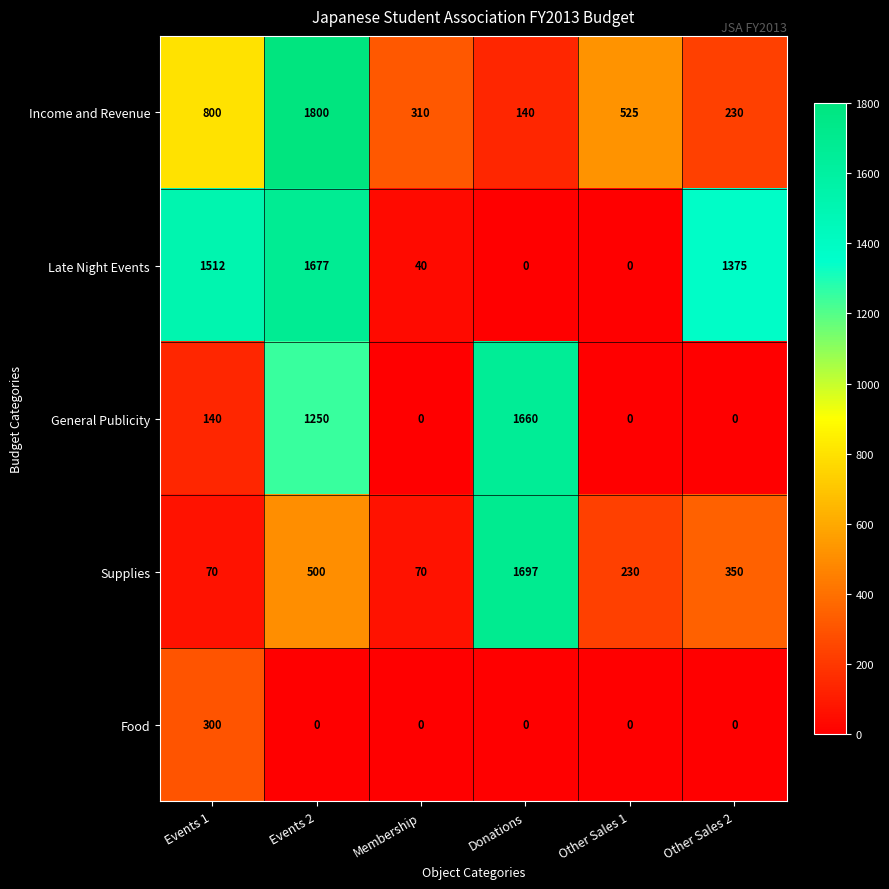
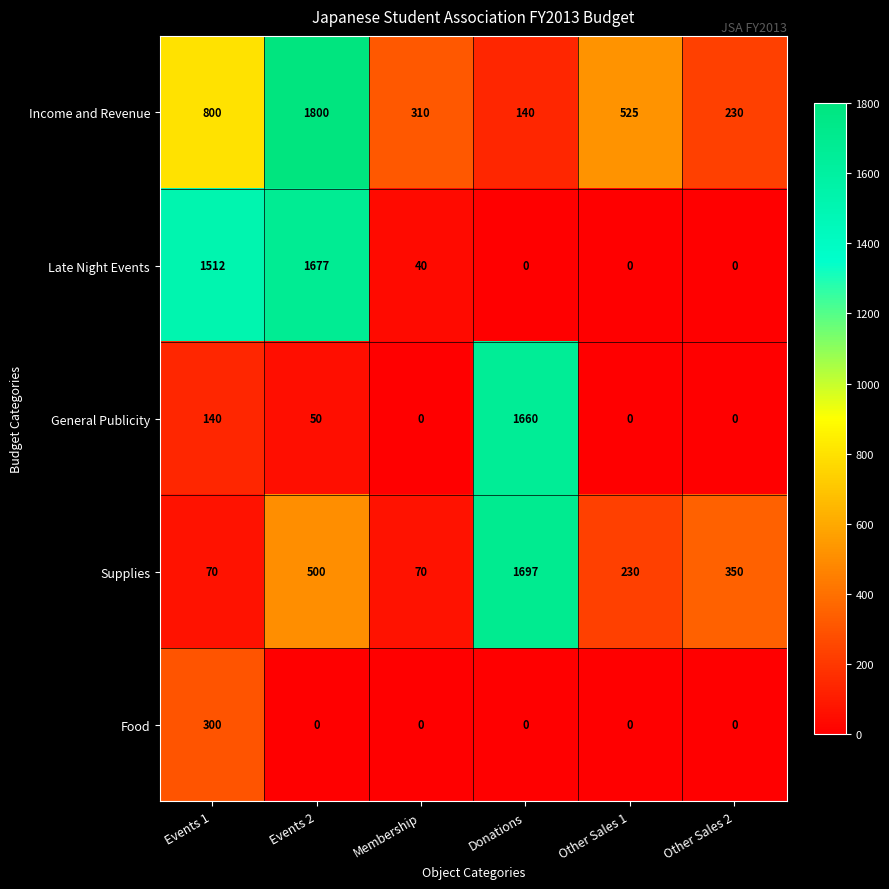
Late Night Events, Other Sales 2: 1375 -> 0
General Publicity, Events 2: 1250 -> 50
